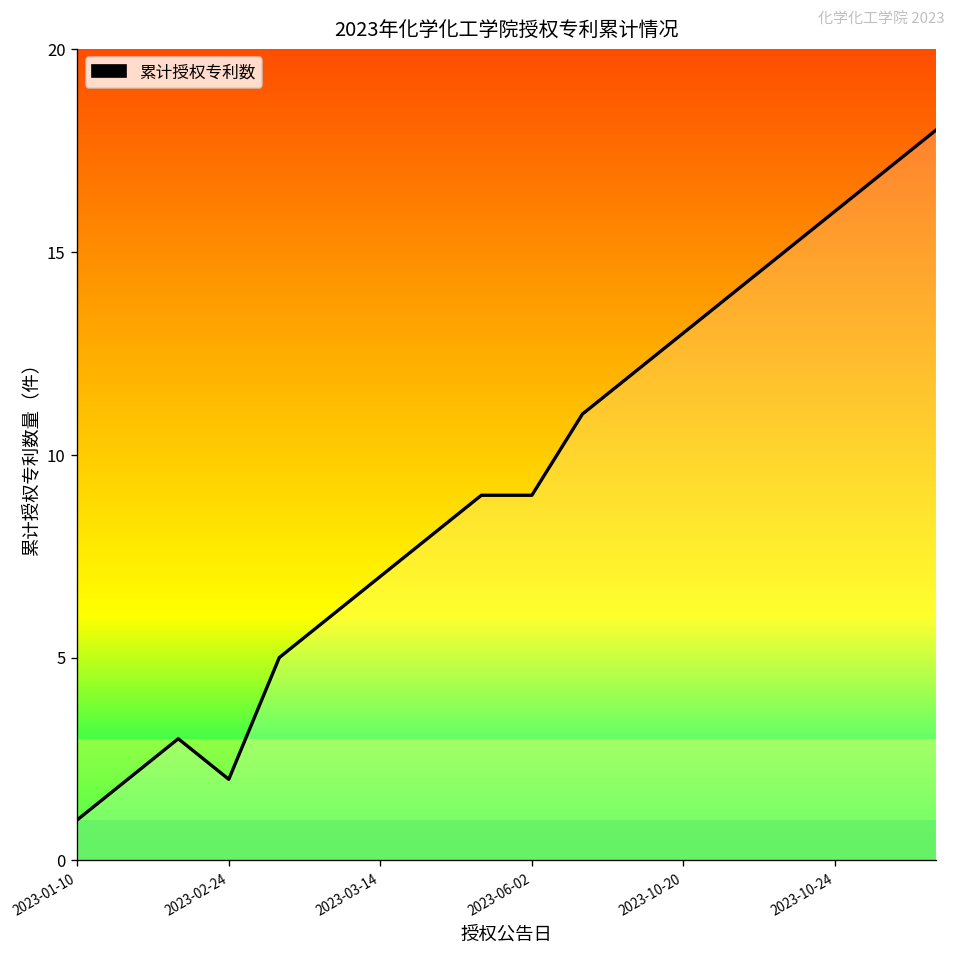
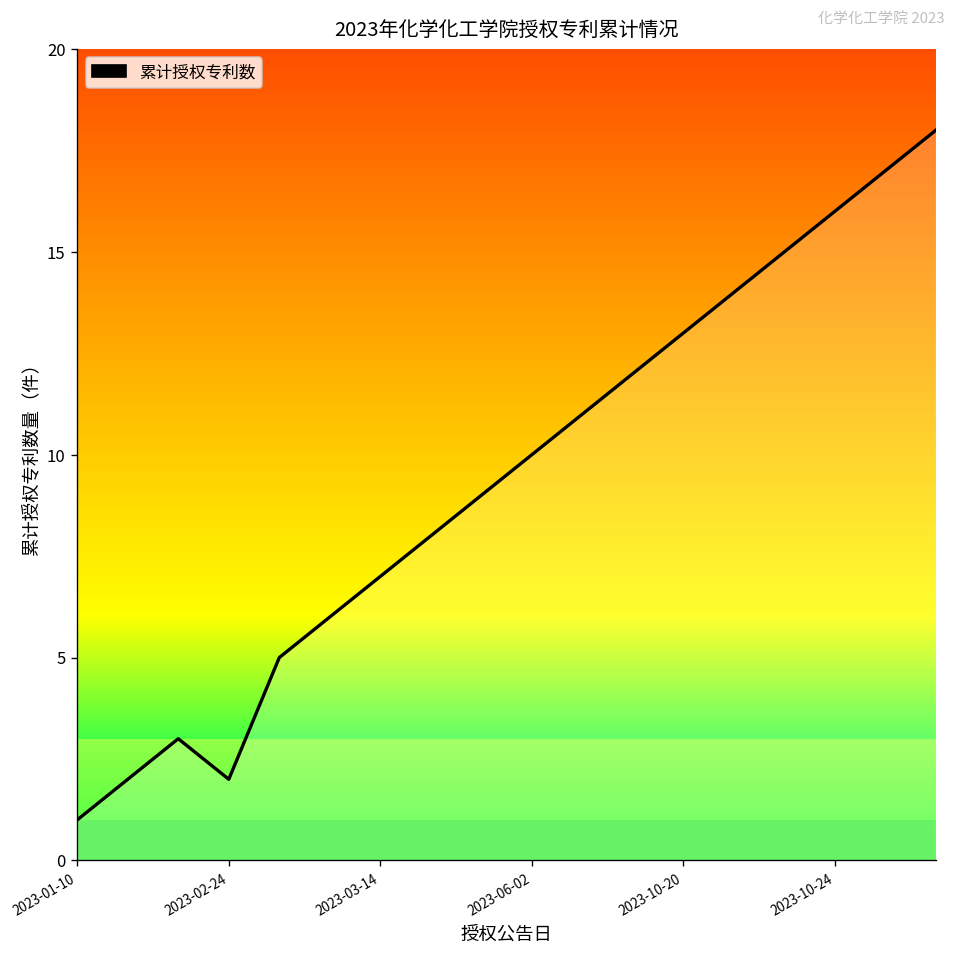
累计授权专利数, 2023-06-02: 9 -> 10
